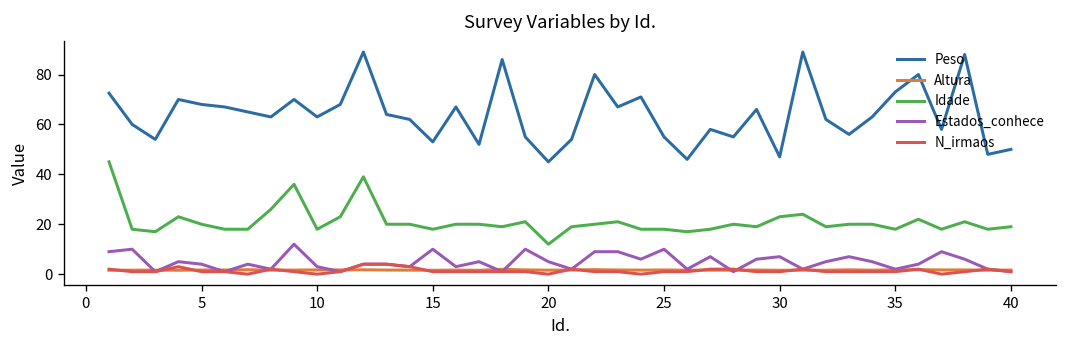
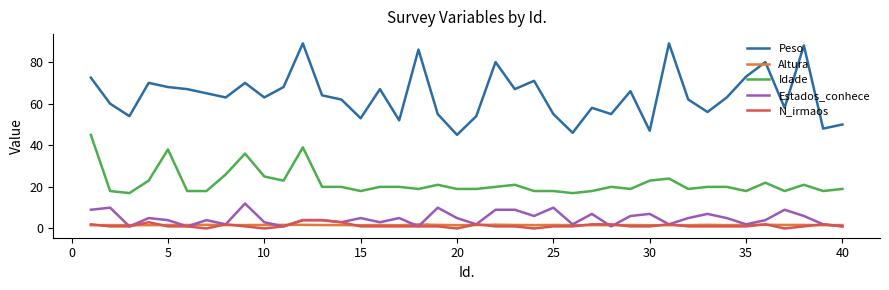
Idade, 5: 20 -> 38
Idade, 10: 18 -> 25
Estados_conhece, 15: 10 -> 5
Idade, 20: 12 -> 19
